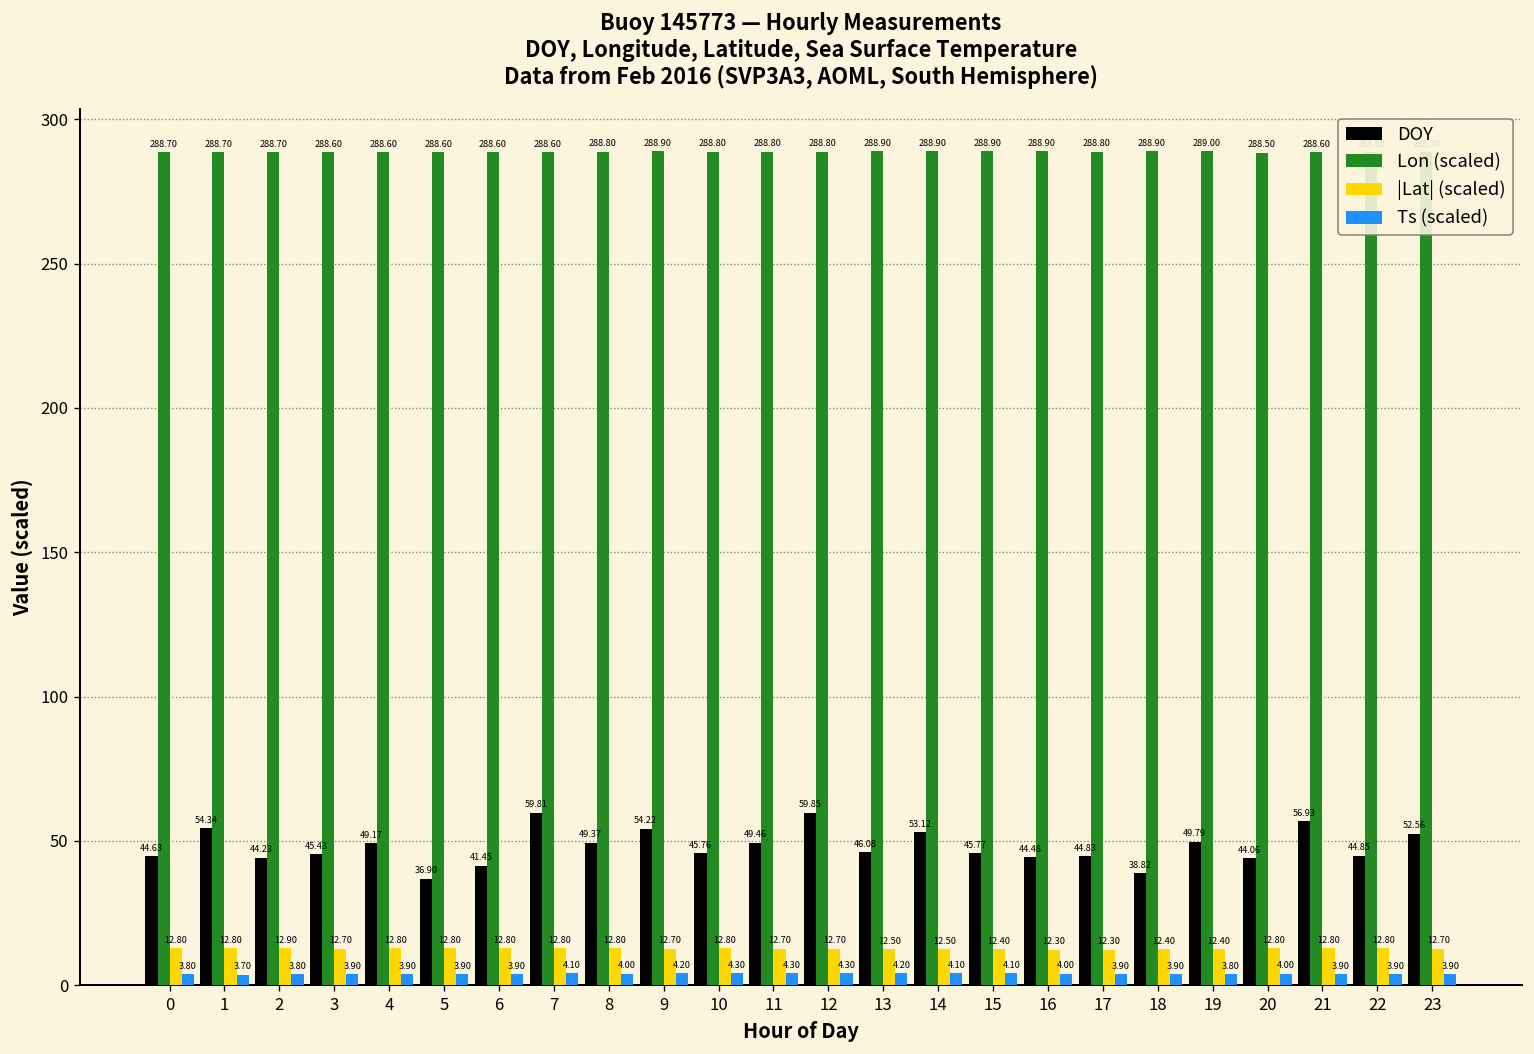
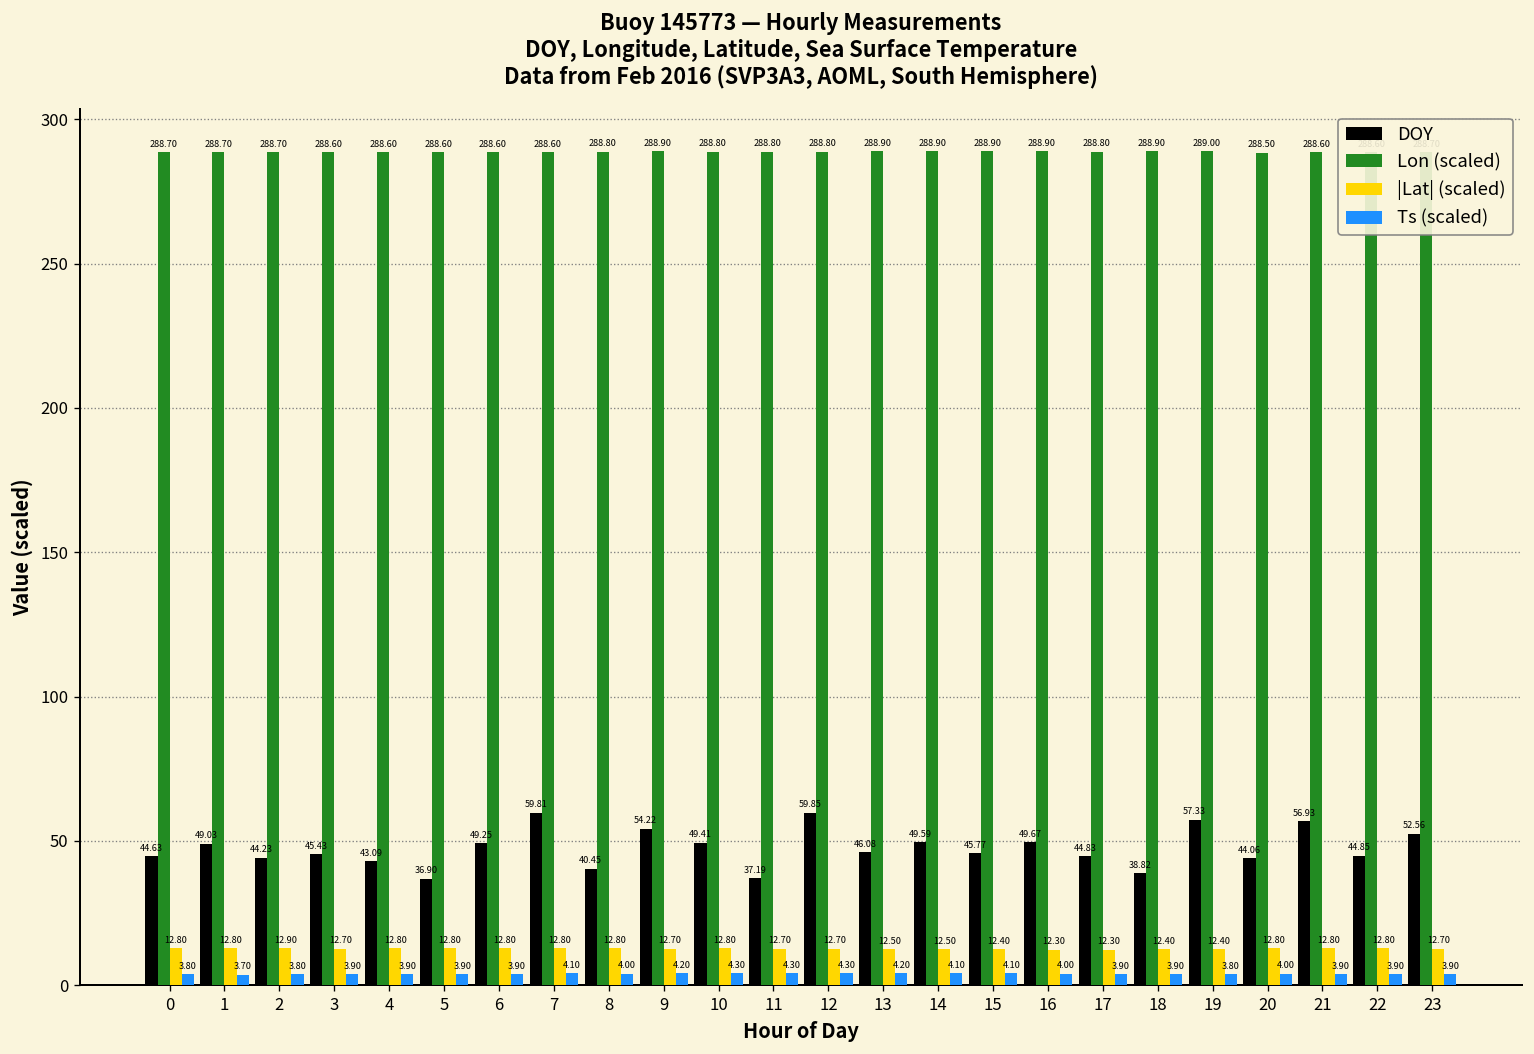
DOY, 1: 54.34 -> 49.03
DOY, 4: 49.17 -> 43.09
DOY, 6: 41.45 -> 49.25
DOY, 8: 49.37 -> 40.45
DOY, 10: 45.76 -> 49.41
DOY, 11: 49.46 -> 37.19
DOY, 14: 53.12 -> 49.59
DOY, 16: 44.48 -> 49.67
DOY, 19: 49.79 -> 57.33
